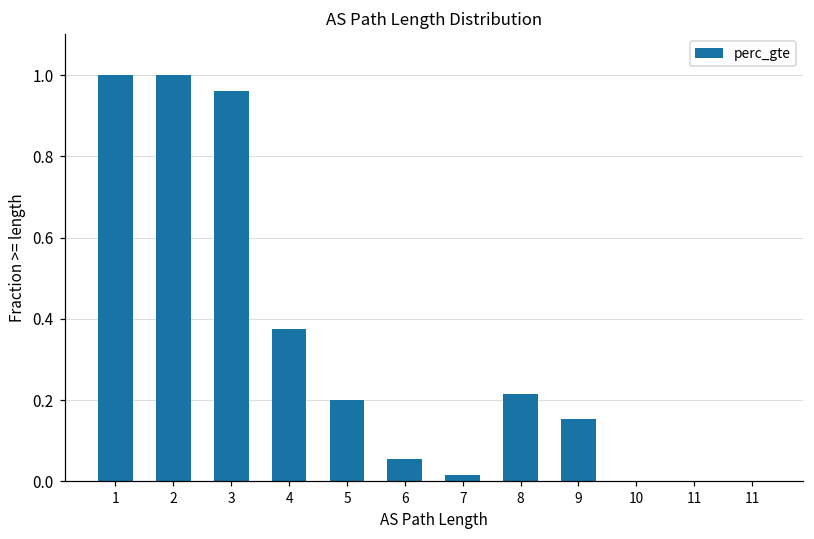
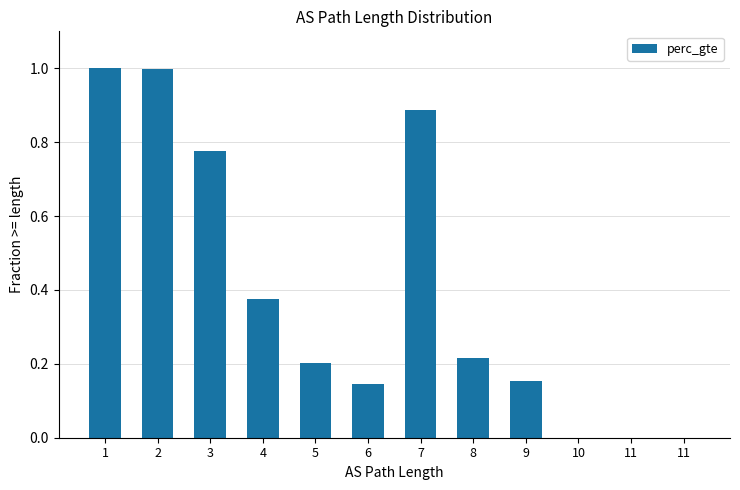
3: 0.96 -> 0.78
6: 0.06 -> 0.15
7: 0.02 -> 0.89
